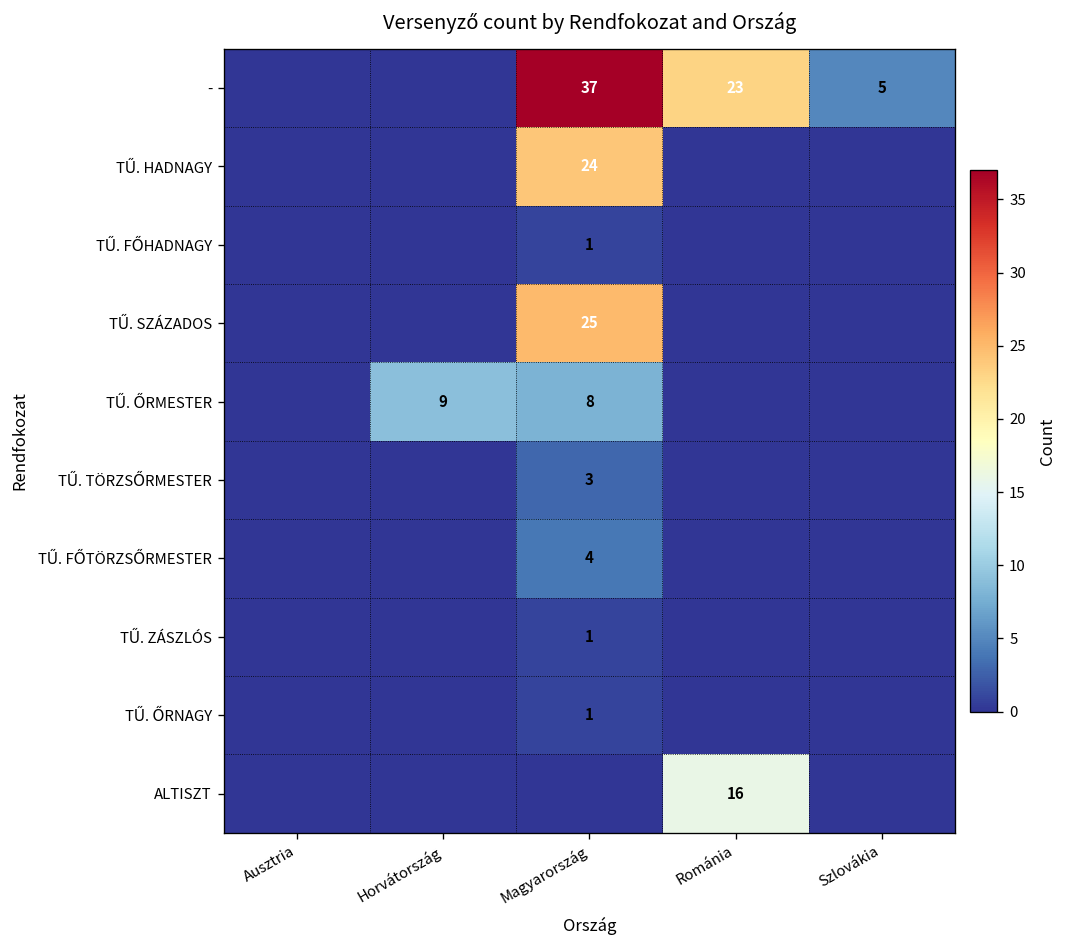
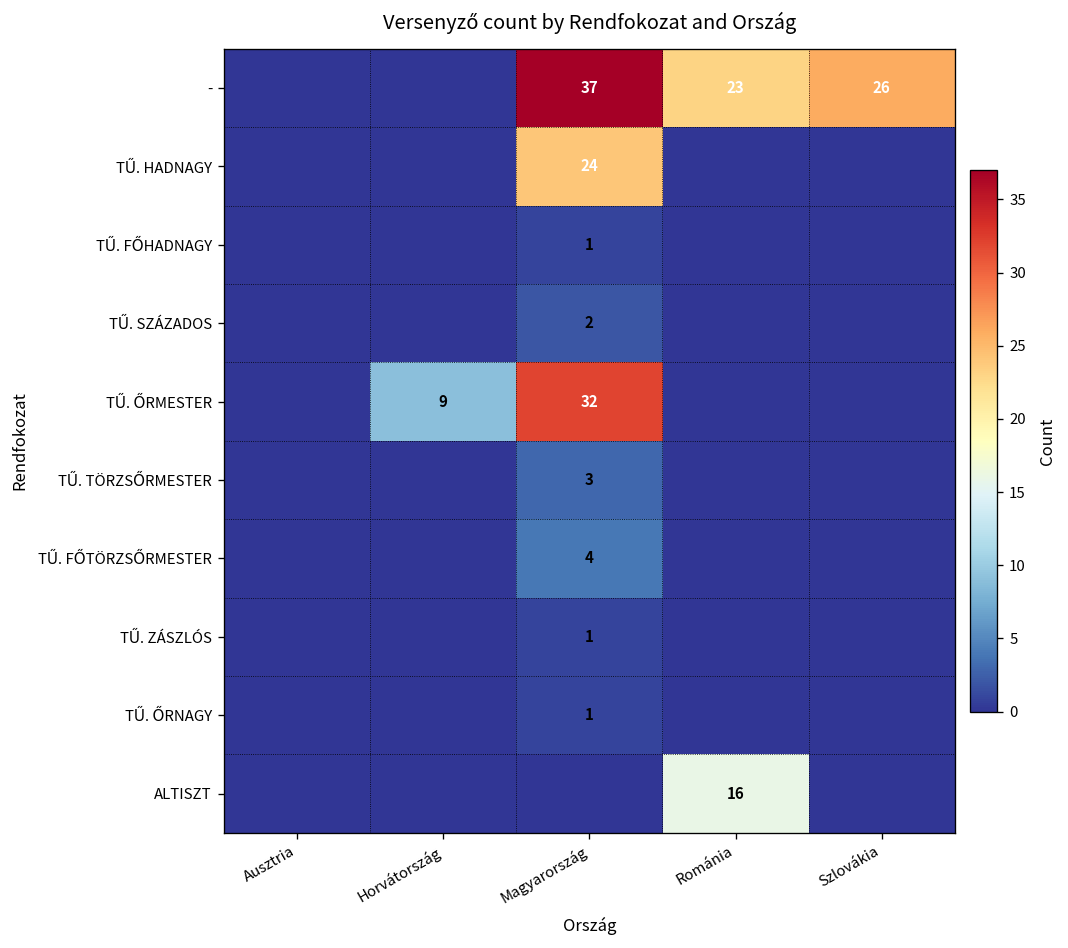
-, Szlovákia: 5 -> 26
TŰ. SZÁZADOS, Magyarország: 25 -> 2
TŰ. ŐRMESTER, Magyarország: 8 -> 32
